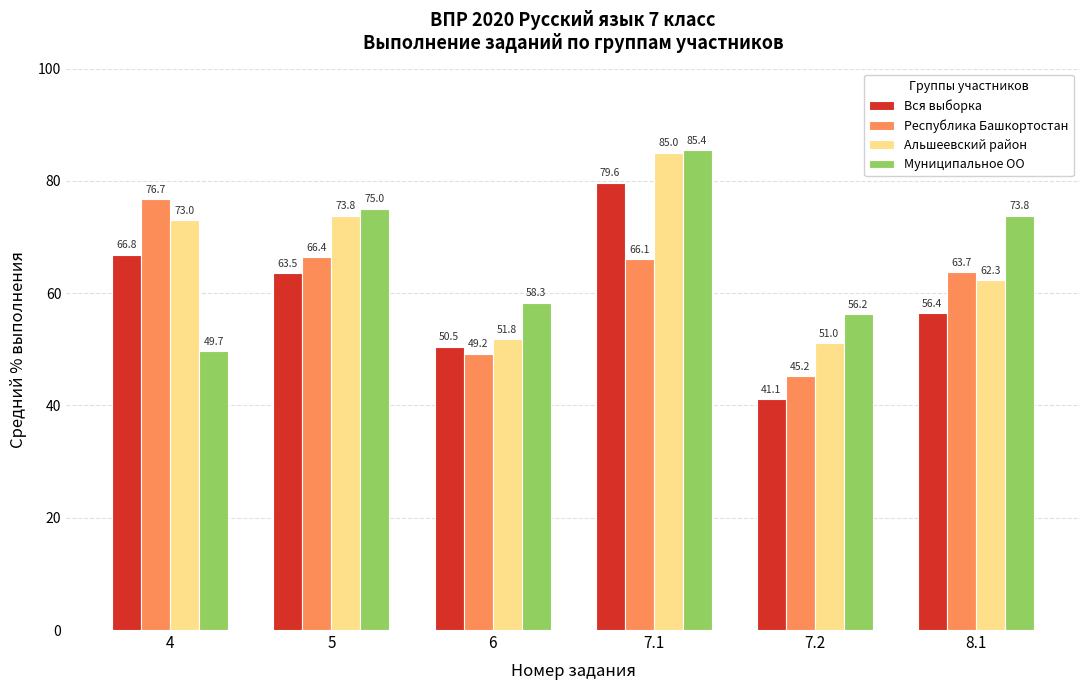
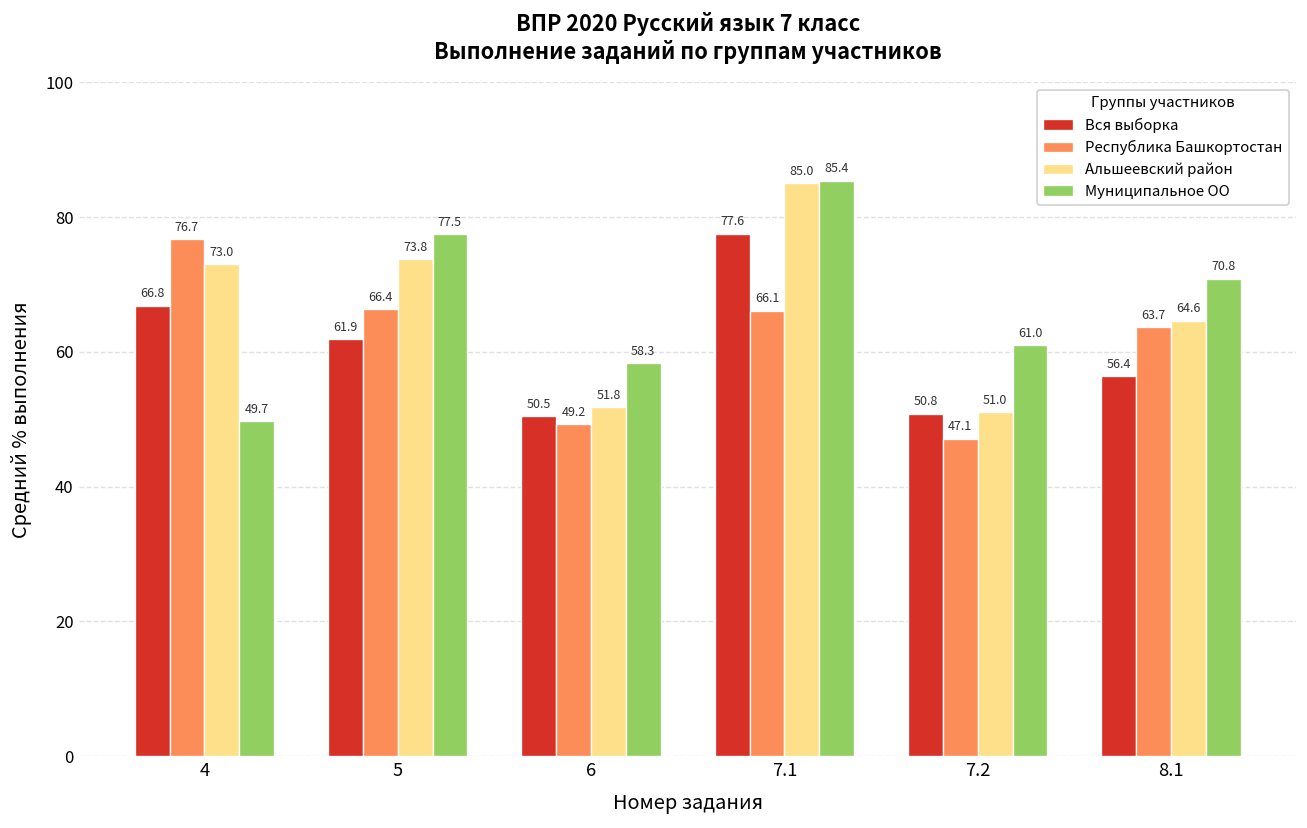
Вся выборка, 5: 63.5 -> 61.9
Муниципальное ОО, 5: 75.0 -> 77.5
Вся выборка, 7.1: 79.6 -> 77.6
Вся выборка, 7.2: 41.1 -> 50.8
Республика Башкортостан, 7.2: 45.2 -> 47.1
Муниципальное ОО, 7.2: 56.2 -> 61.0
Альшеевский район, 8.1: 62.3 -> 64.6
Муниципальное ОО, 8.1: 73.8 -> 70.8
